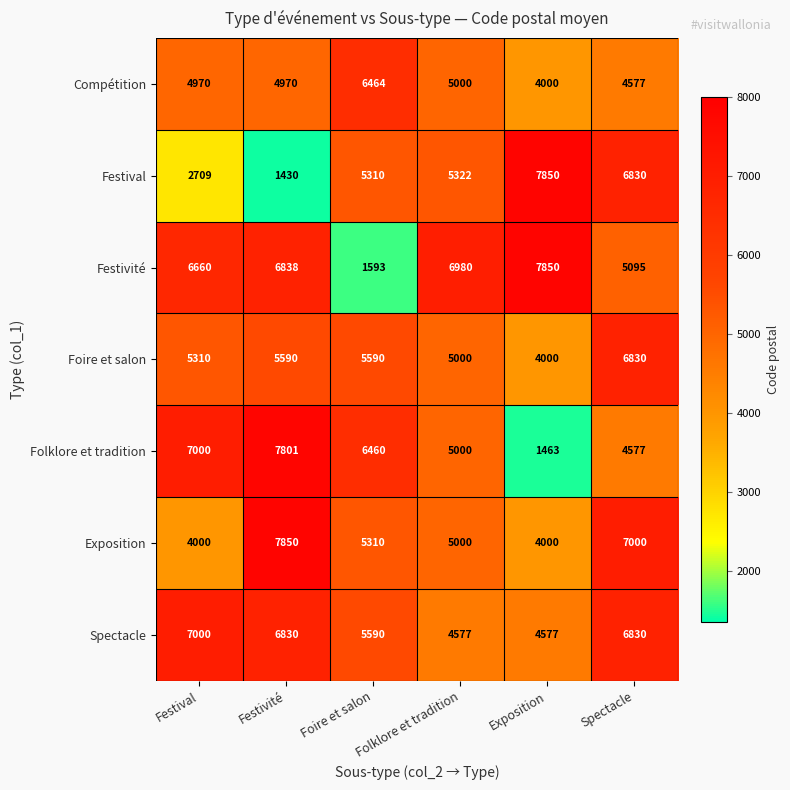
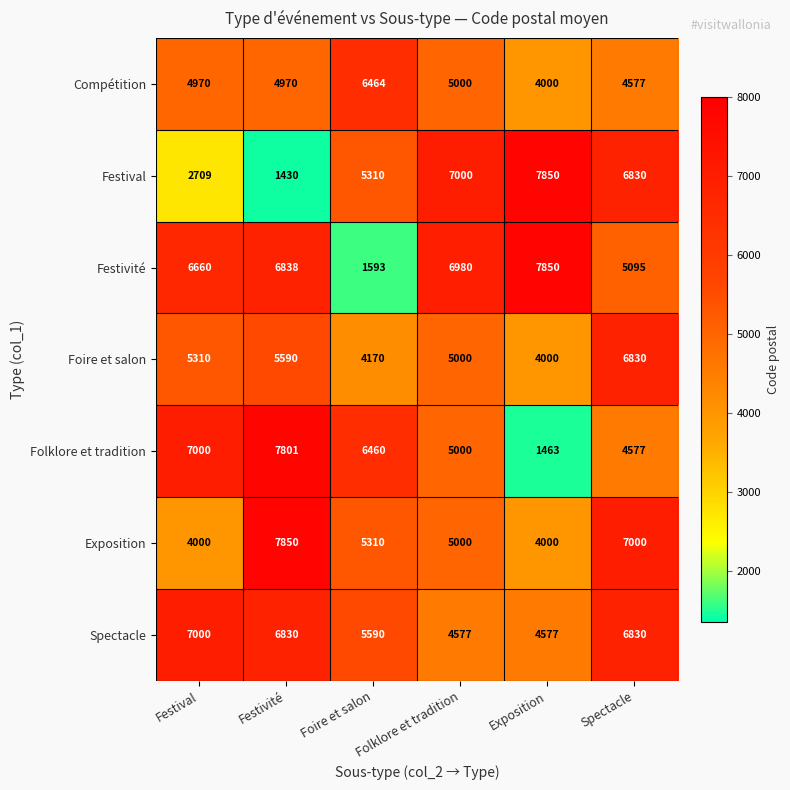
Festival, Folklore et tradition: 5322 -> 7000
Foire et salon, Foire et salon: 5590 -> 4170
